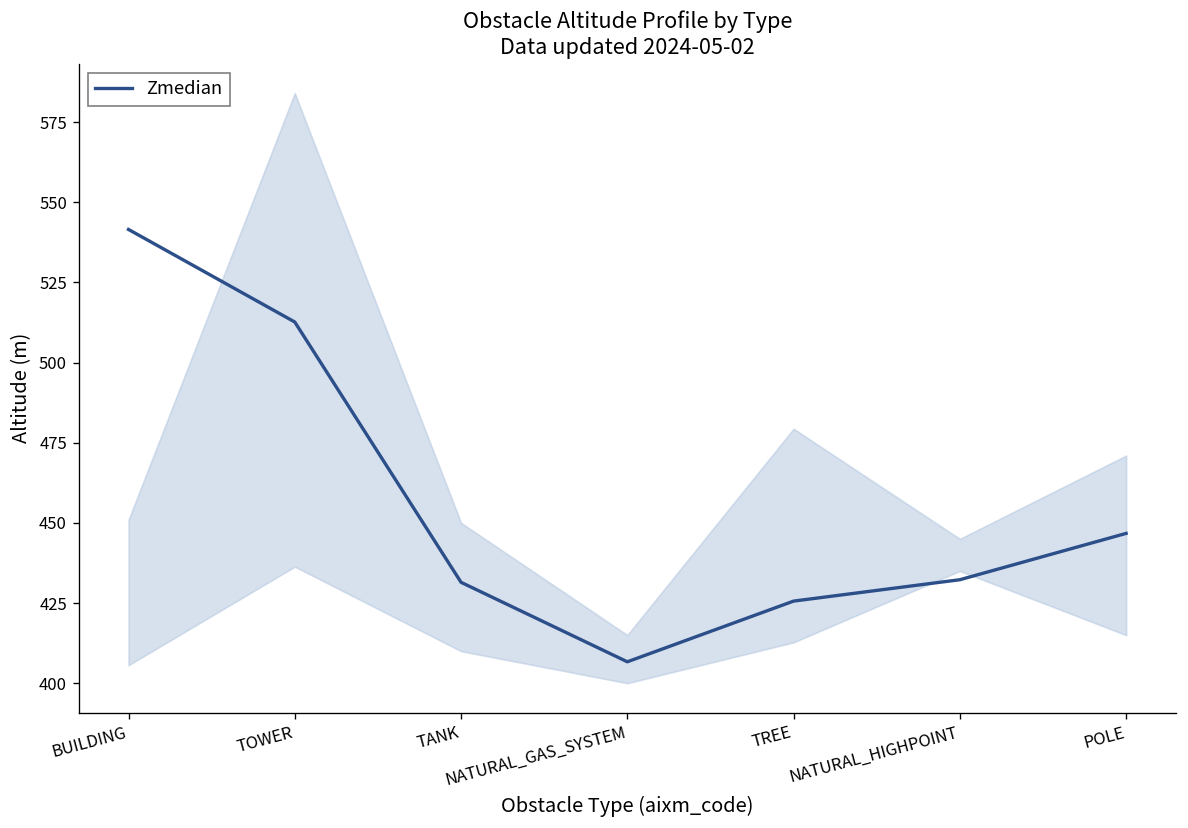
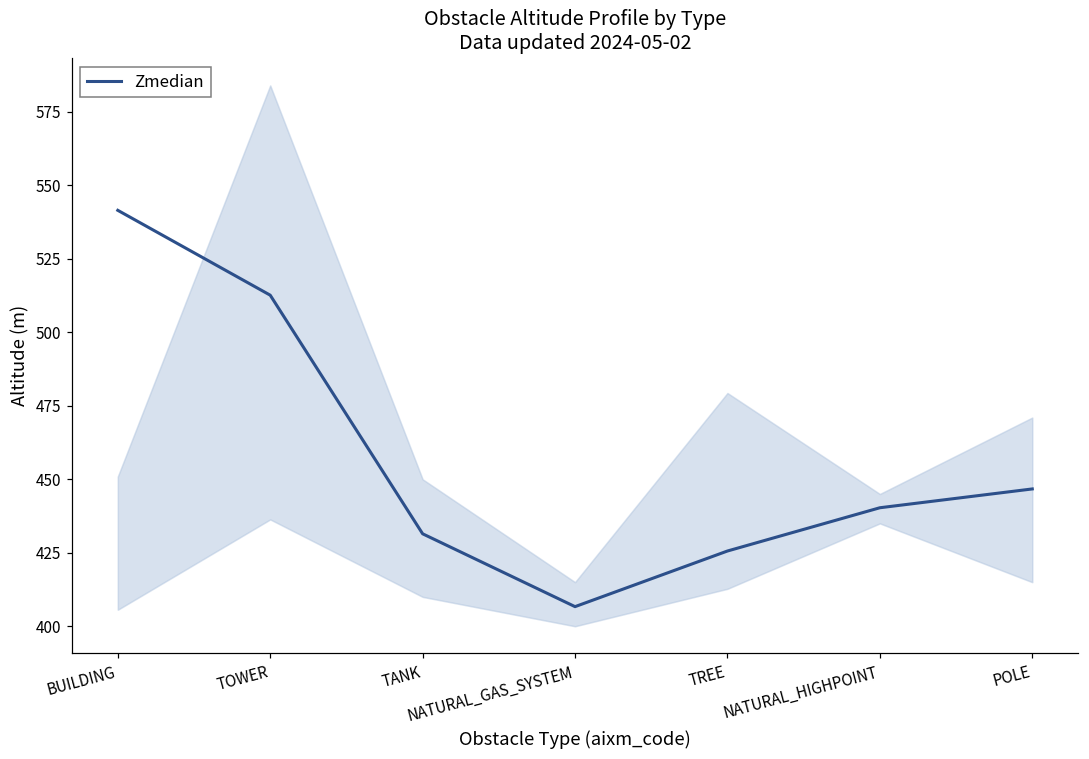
Zmedian, NATURAL_HIGHPOINT: 432 -> 440
